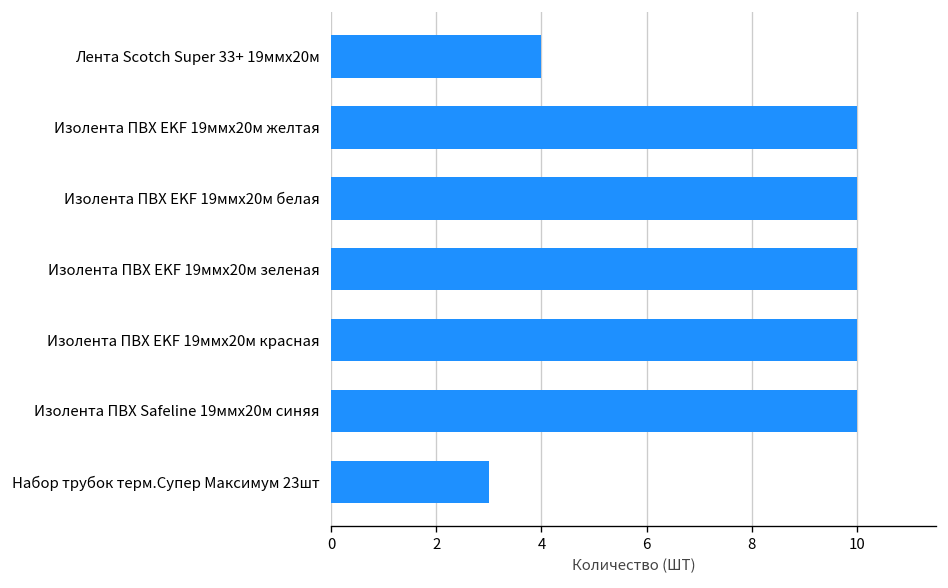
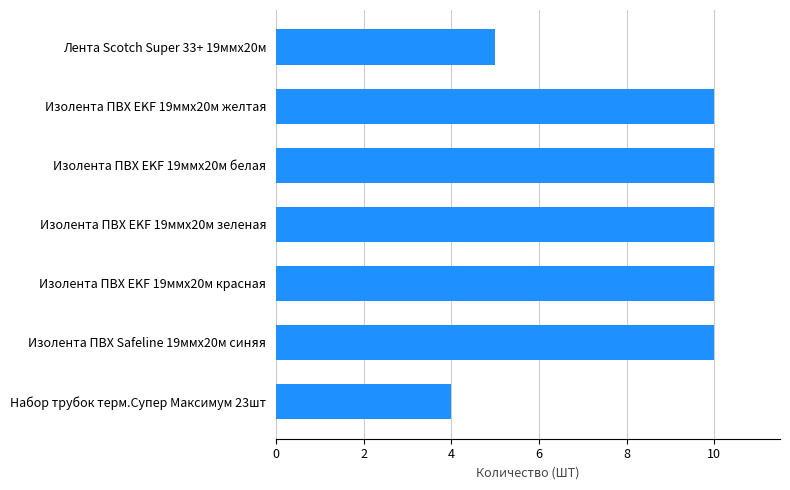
Лента Scotch Super 33+ 19ммх20м: 4 -> 5
Набор трубок терм.Супер Максимум 23шт: 3 -> 4
